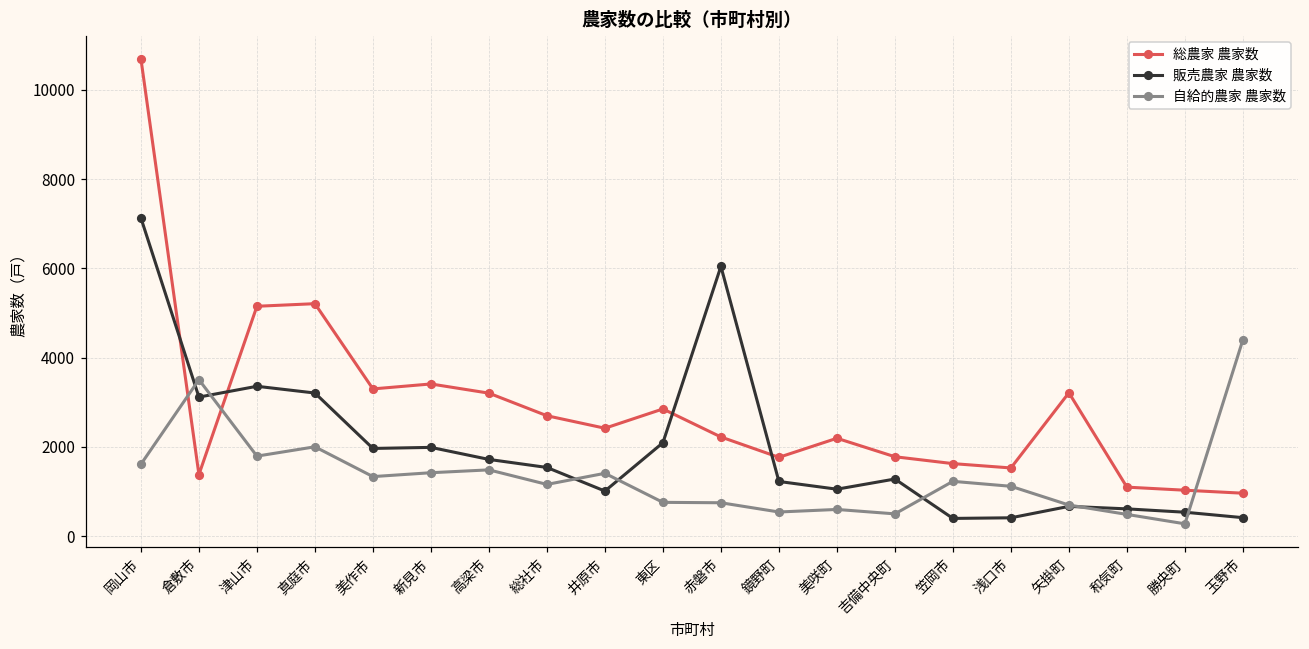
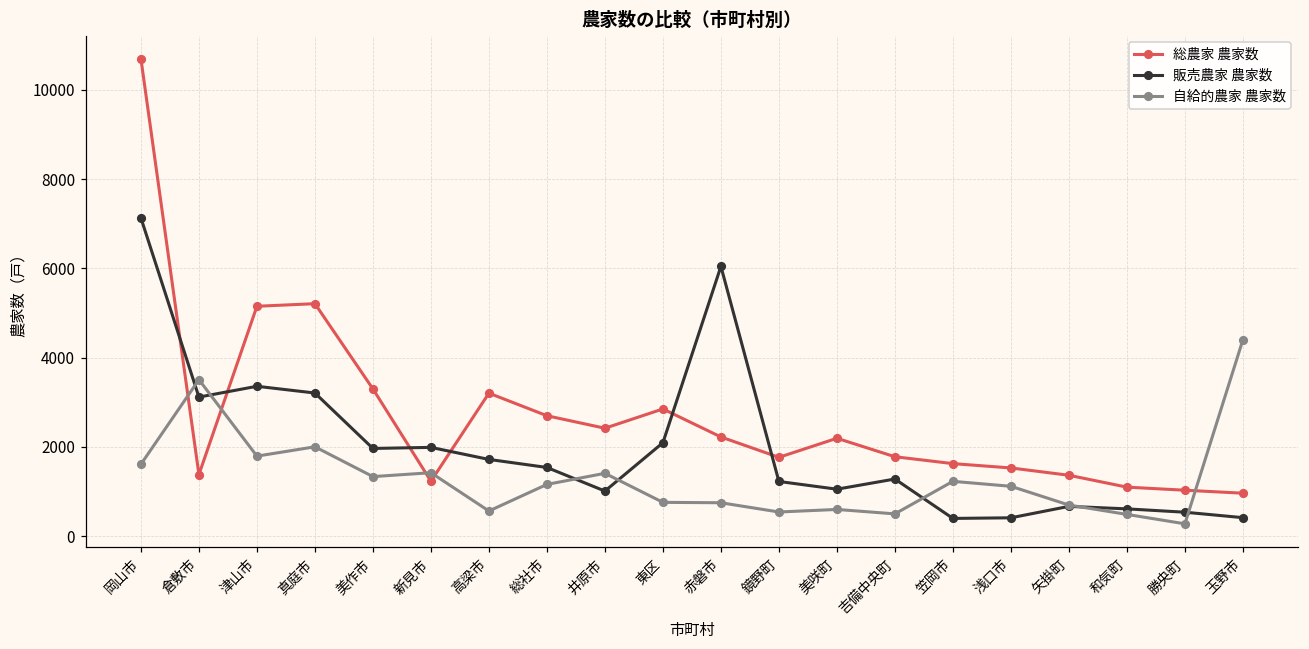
総農家 農家数, 新見市: 3400 -> 1200
自給的農家 農家数, 高梁市: 1500 -> 600
総農家 農家数, 矢掛町: 3200 -> 1400
